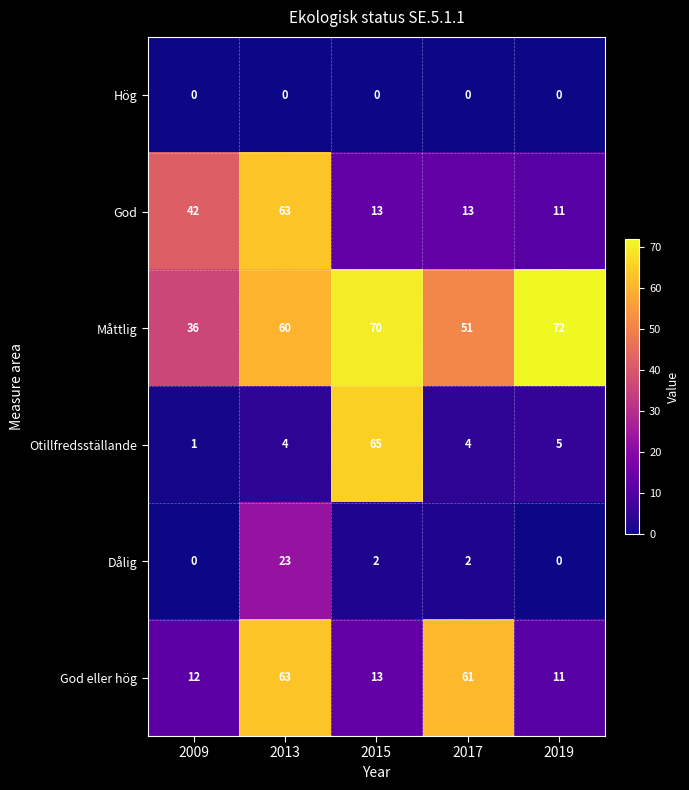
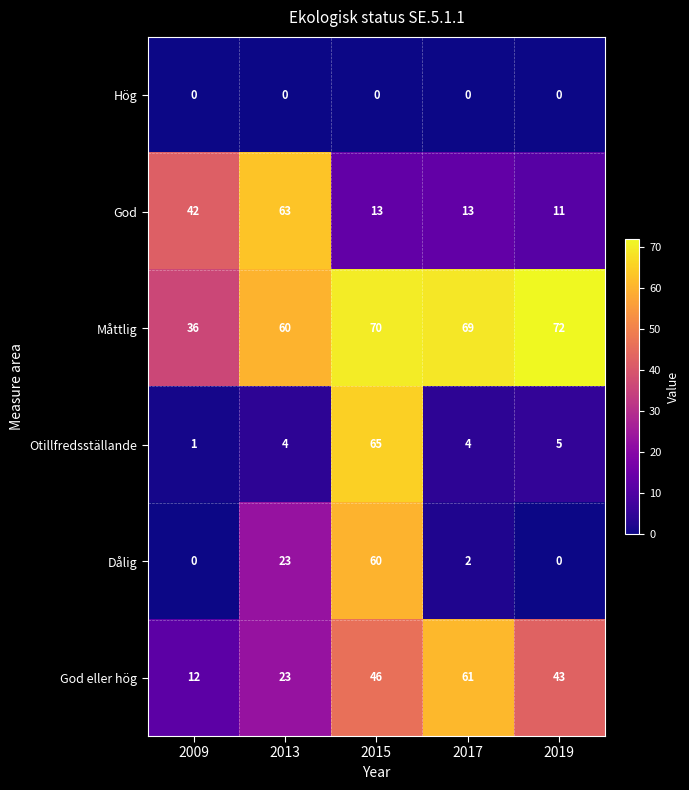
Måttlig, 2017: 51 -> 69
Dålig, 2015: 2 -> 60
God eller hög, 2013: 63 -> 23
God eller hög, 2015: 13 -> 46
God eller hög, 2019: 11 -> 43
